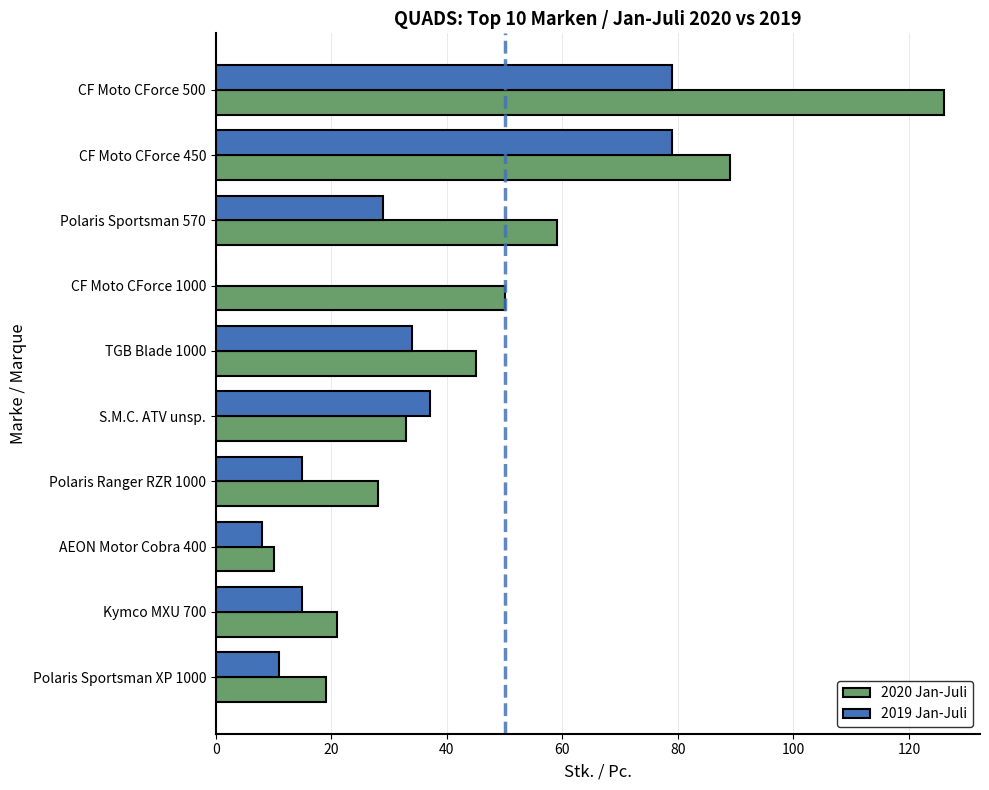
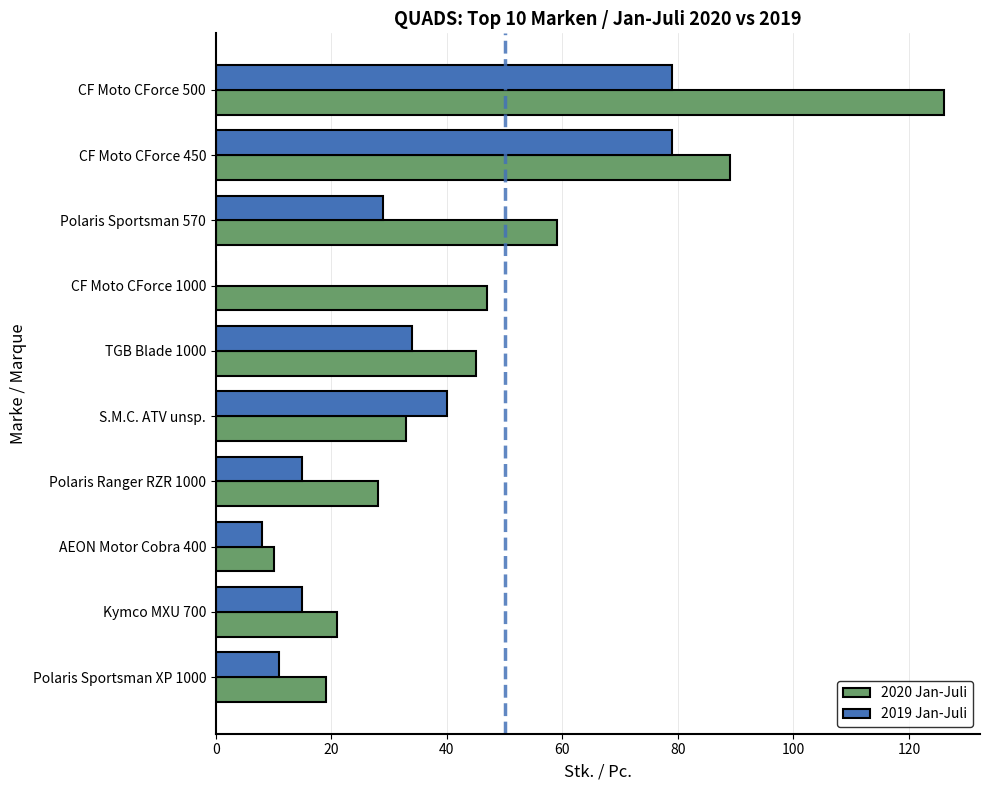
2020 Jan-Juli, CF Moto CForce 1000: 50 -> 47
2019 Jan-Juli, S.M.C. ATV unsp.: 37 -> 40
